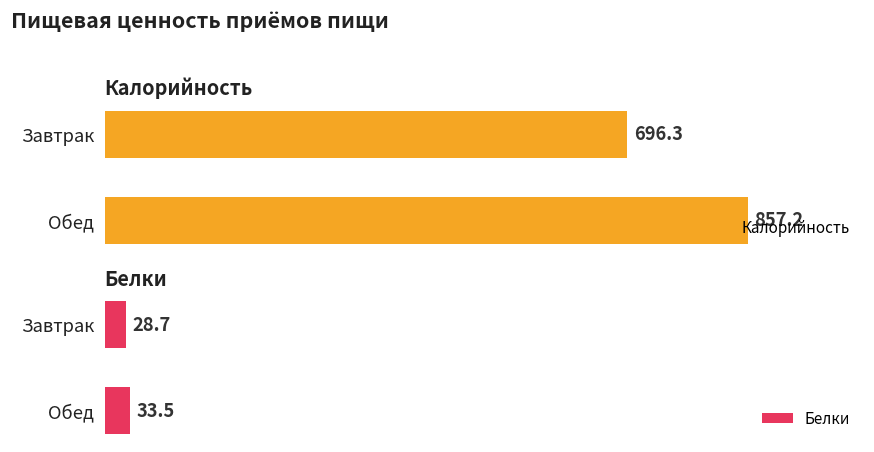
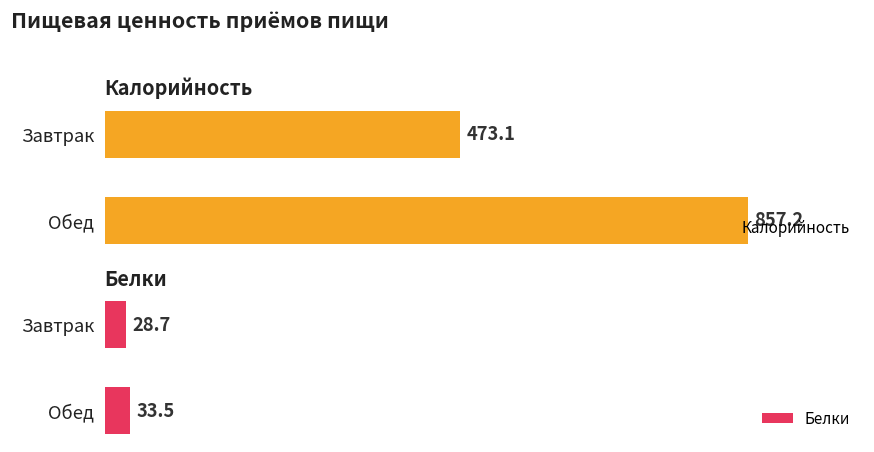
Калорийность, Завтрак: 696.3 -> 473.1
